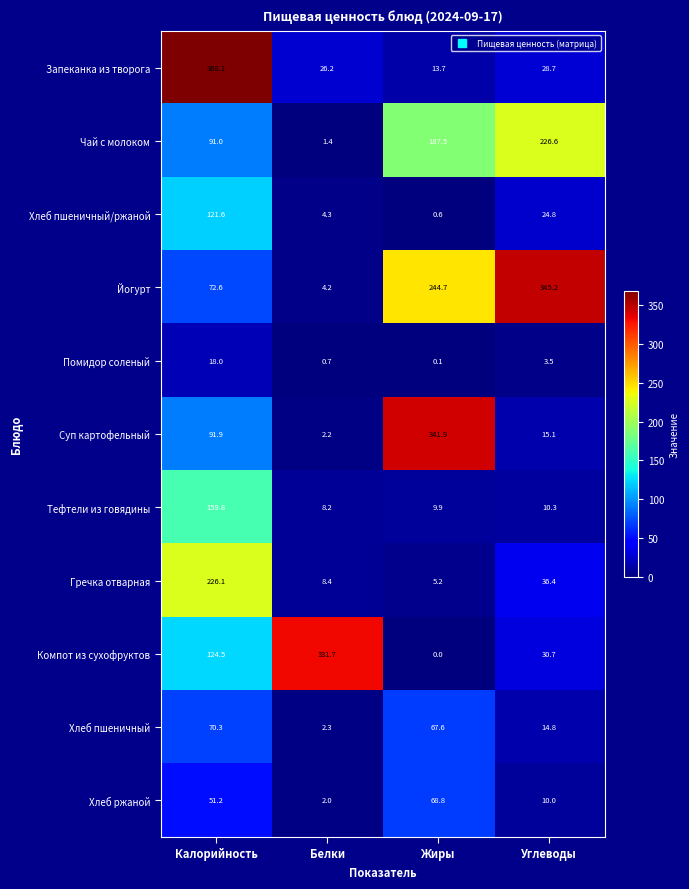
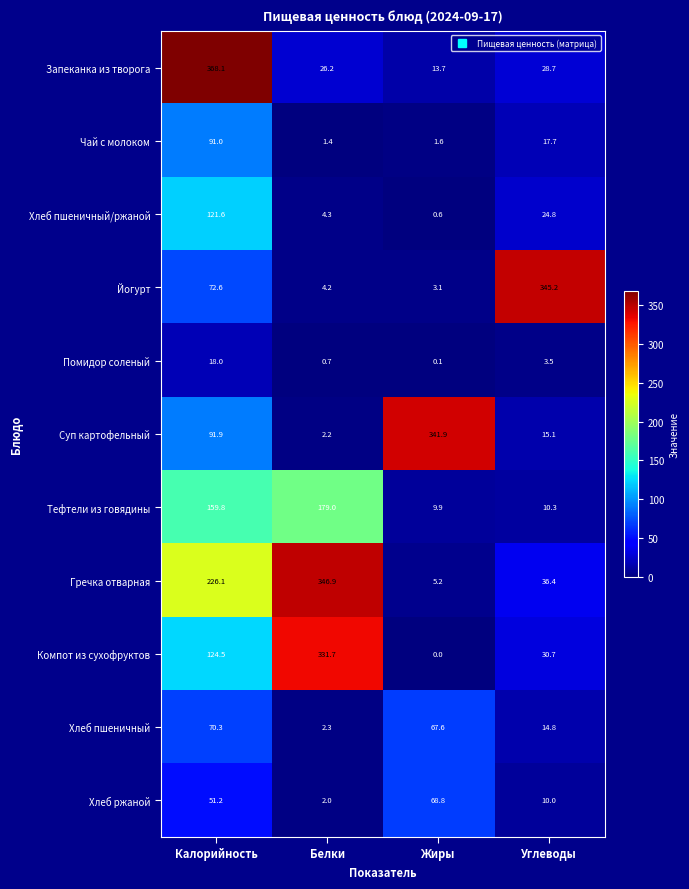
Чай с молоком, Жиры: 187.5 -> 1.6
Чай с молоком, Углеводы: 226.6 -> 17.7
Йогурт, Жиры: 244.7 -> 3.1
Тефтели из говядины, Белки: 8.2 -> 179.0
Гречка отварная, Белки: 8.4 -> 346.9
